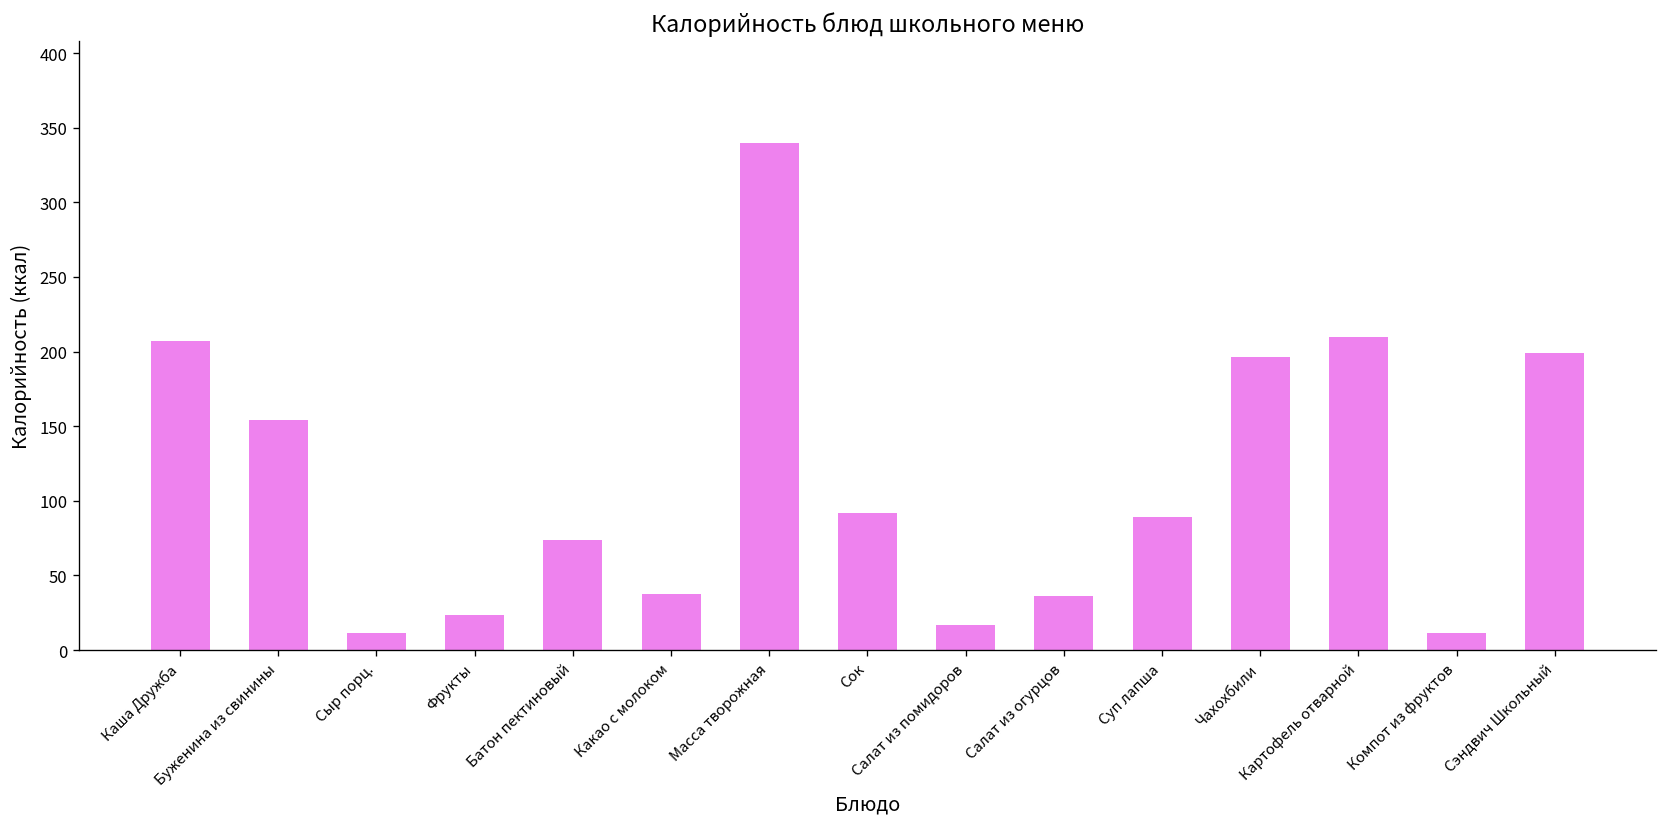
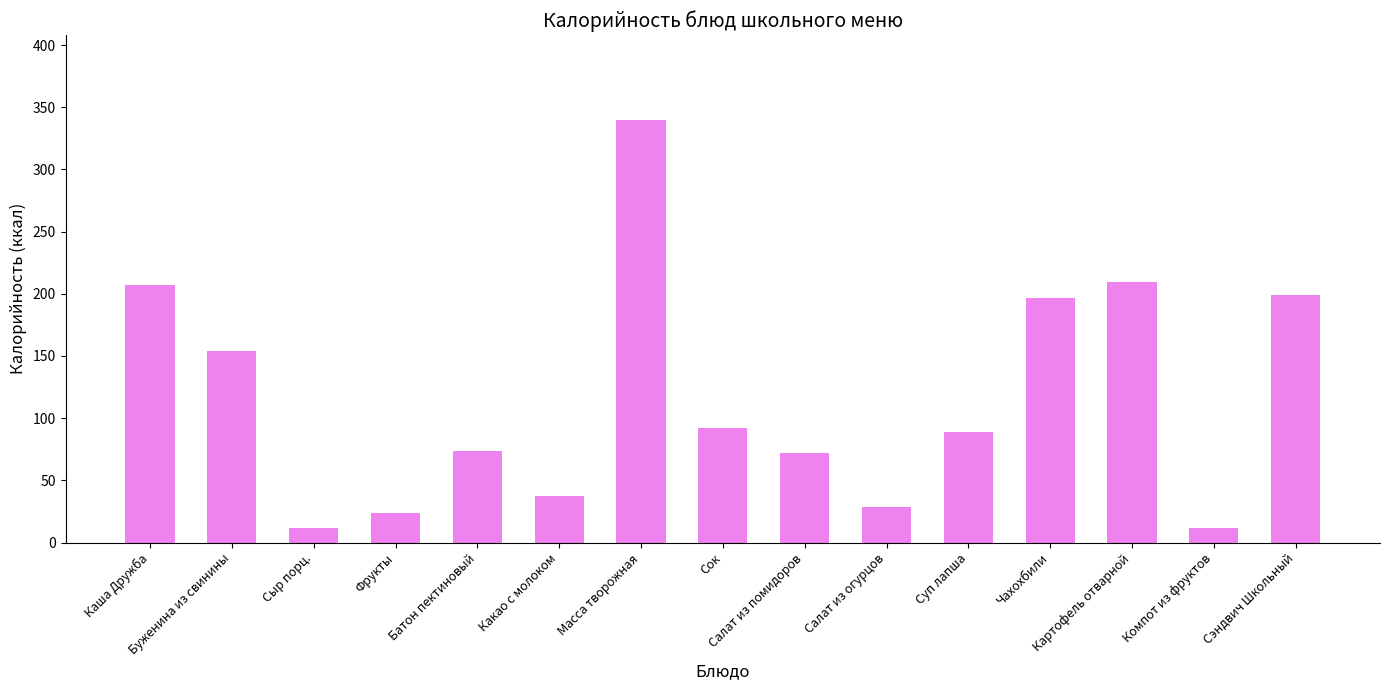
Салат из помидоров: 17 -> 72
Салат из огурцов: 36 -> 28
